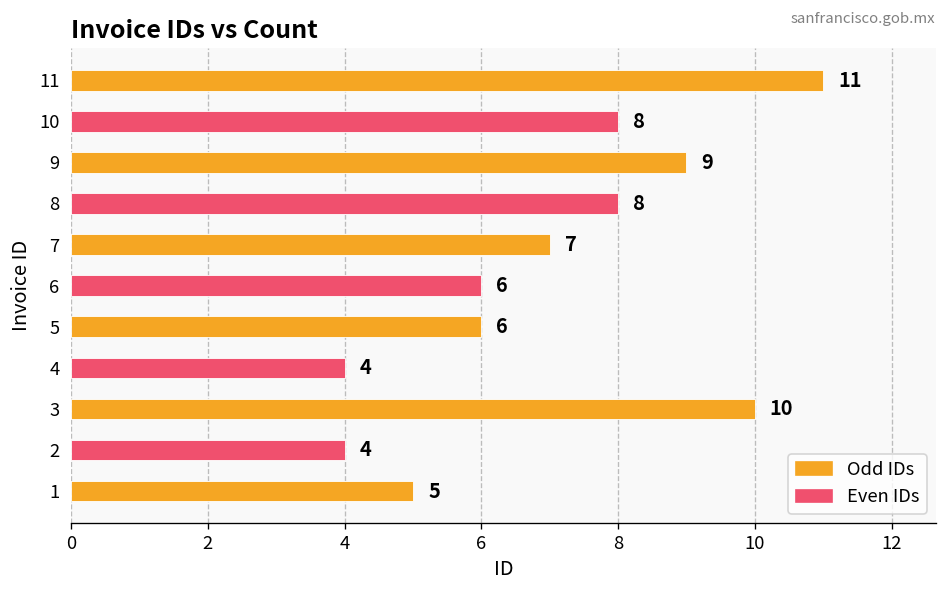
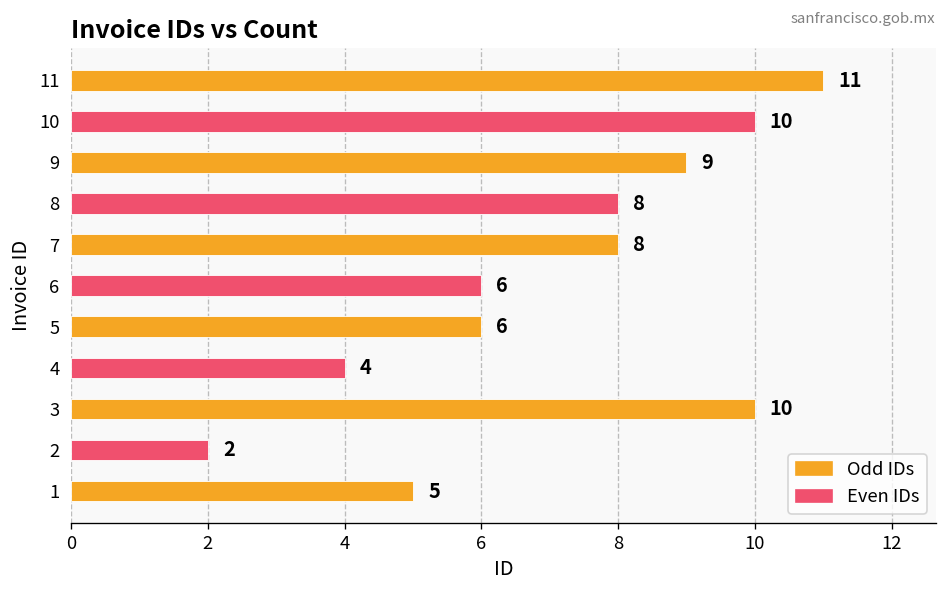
10: 8 -> 10
7: 7 -> 8
2: 4 -> 2
